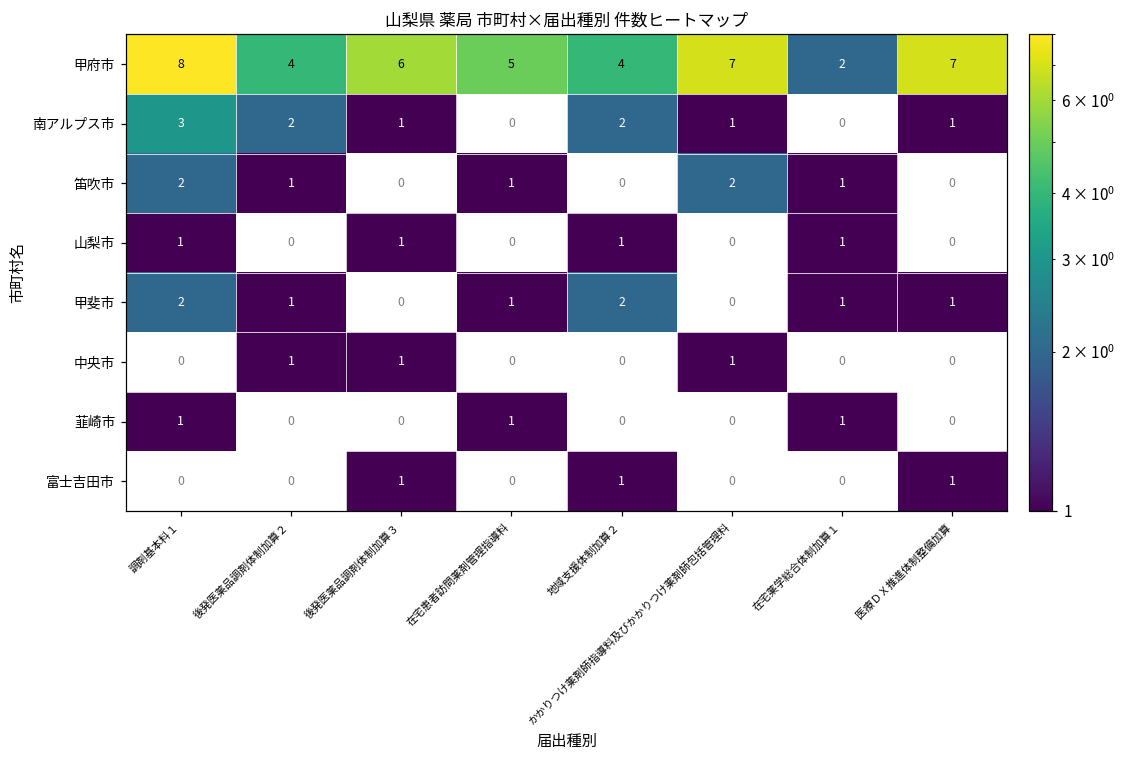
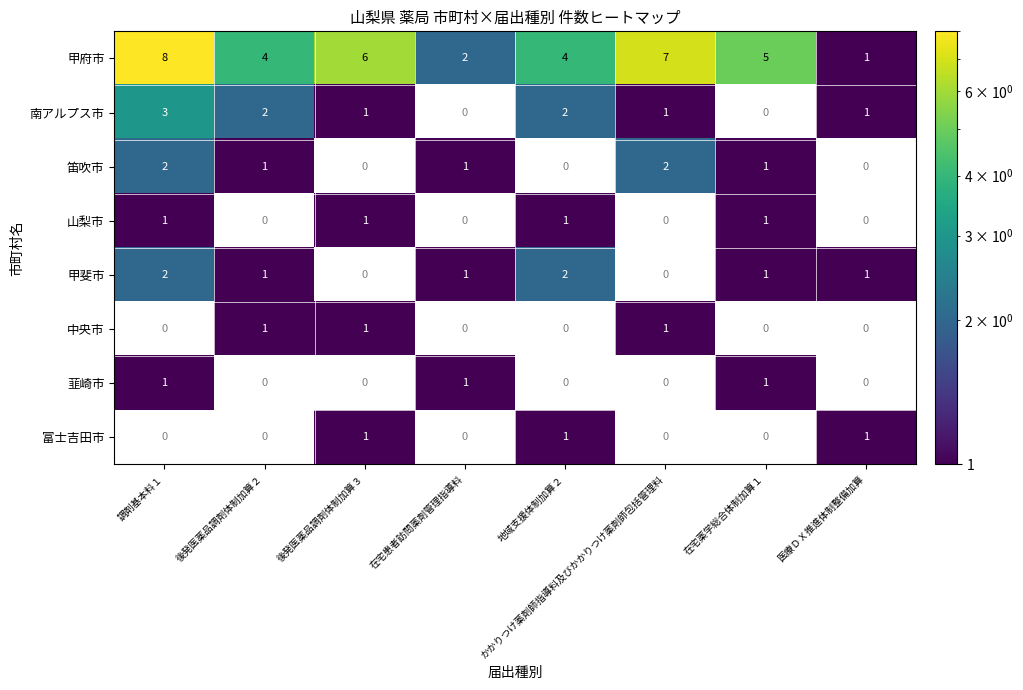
甲府市, 在宅患者訪問薬剤管理指導料: 5 -> 2
甲府市, 在宅薬学総合体制加算１: 2 -> 5
甲府市, 医療ＤＸ推進体制整備加算: 7 -> 1
